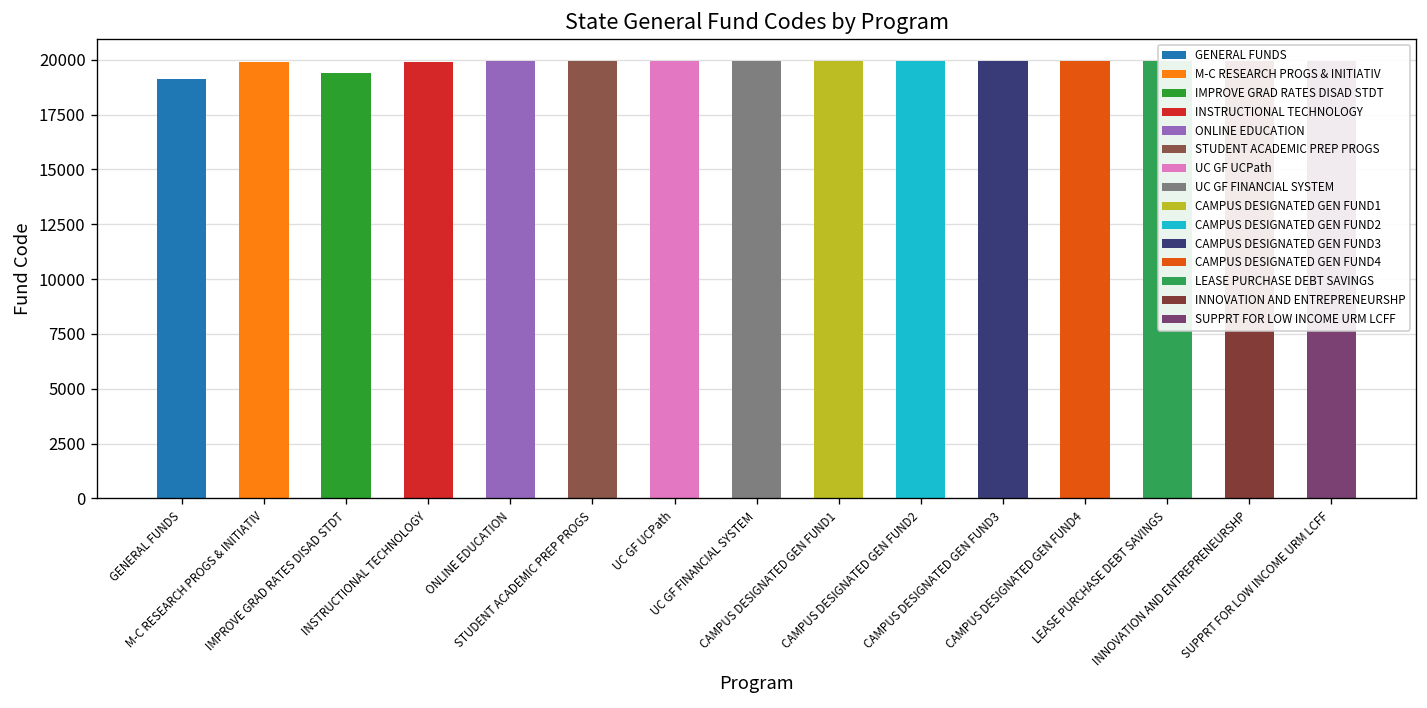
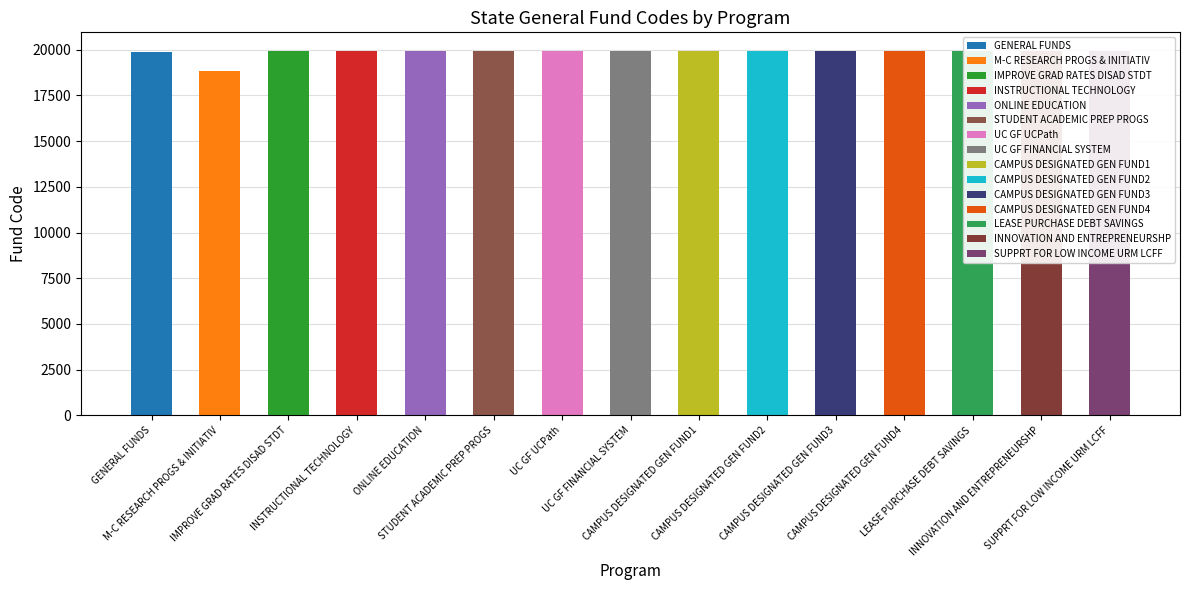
GENERAL FUNDS: 19100 -> 19900
M-C RESEARCH PROGS & INITIATIV: 19900 -> 18800
IMPROVE GRAD RATES DISAD STDT: 19400 -> 19900
